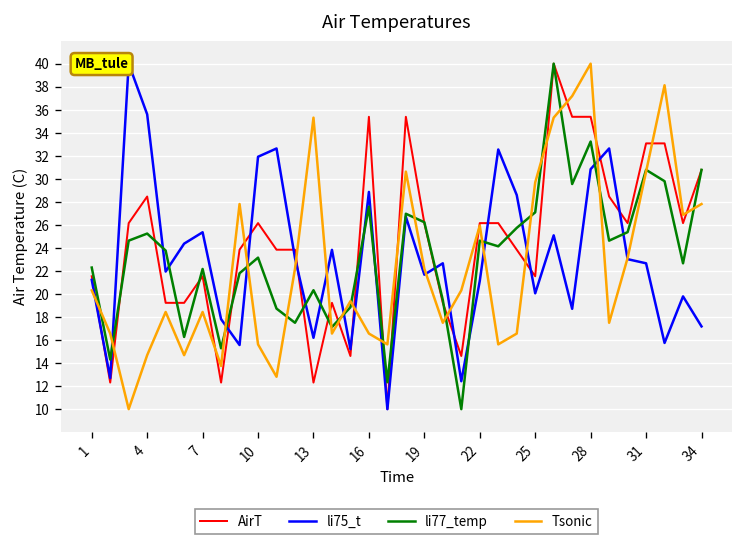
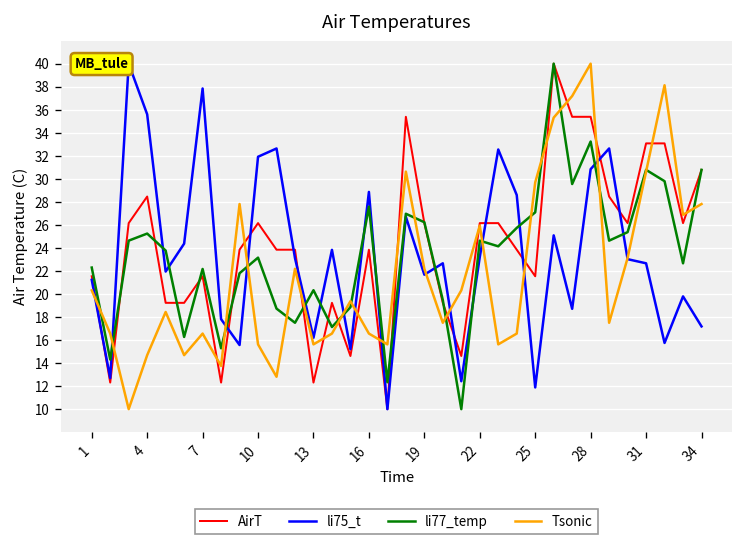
li75_t, 7: 25 -> 38
Tsonic, 7: 18 -> 17
Tsonic, 13: 35 -> 16
AirT, 16: 35 -> 24
li75_t, 22: 21 -> 23
li75_t, 25: 20 -> 12
